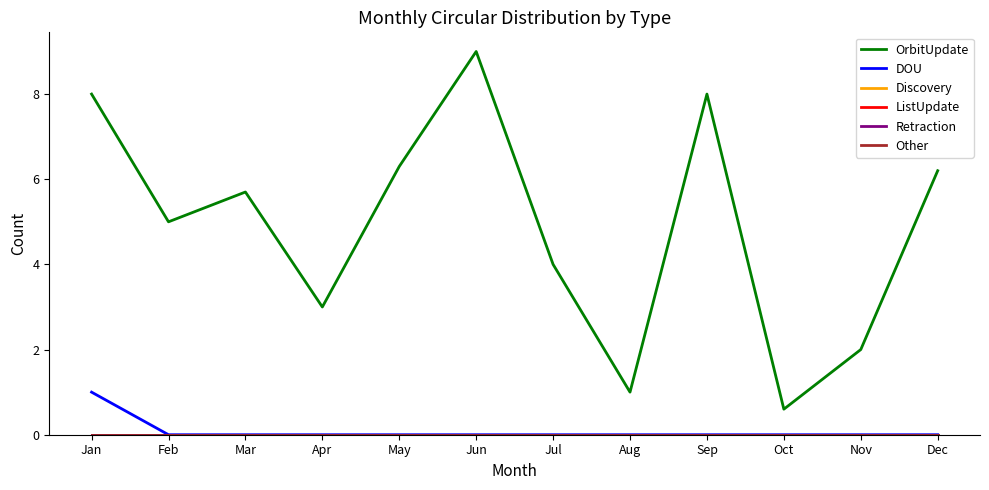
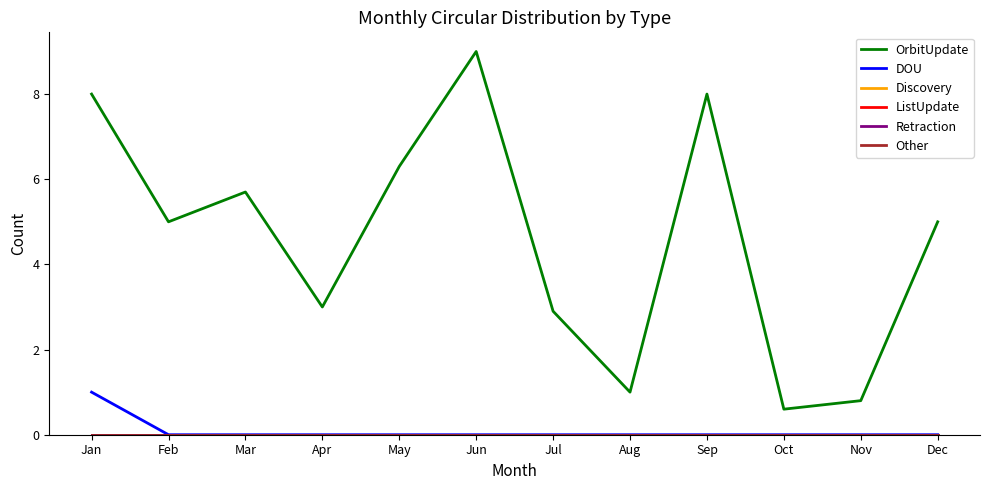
OrbitUpdate, Jul: 4.0 -> 2.9
OrbitUpdate, Nov: 2.0 -> 0.8
OrbitUpdate, Dec: 6.2 -> 5.0
